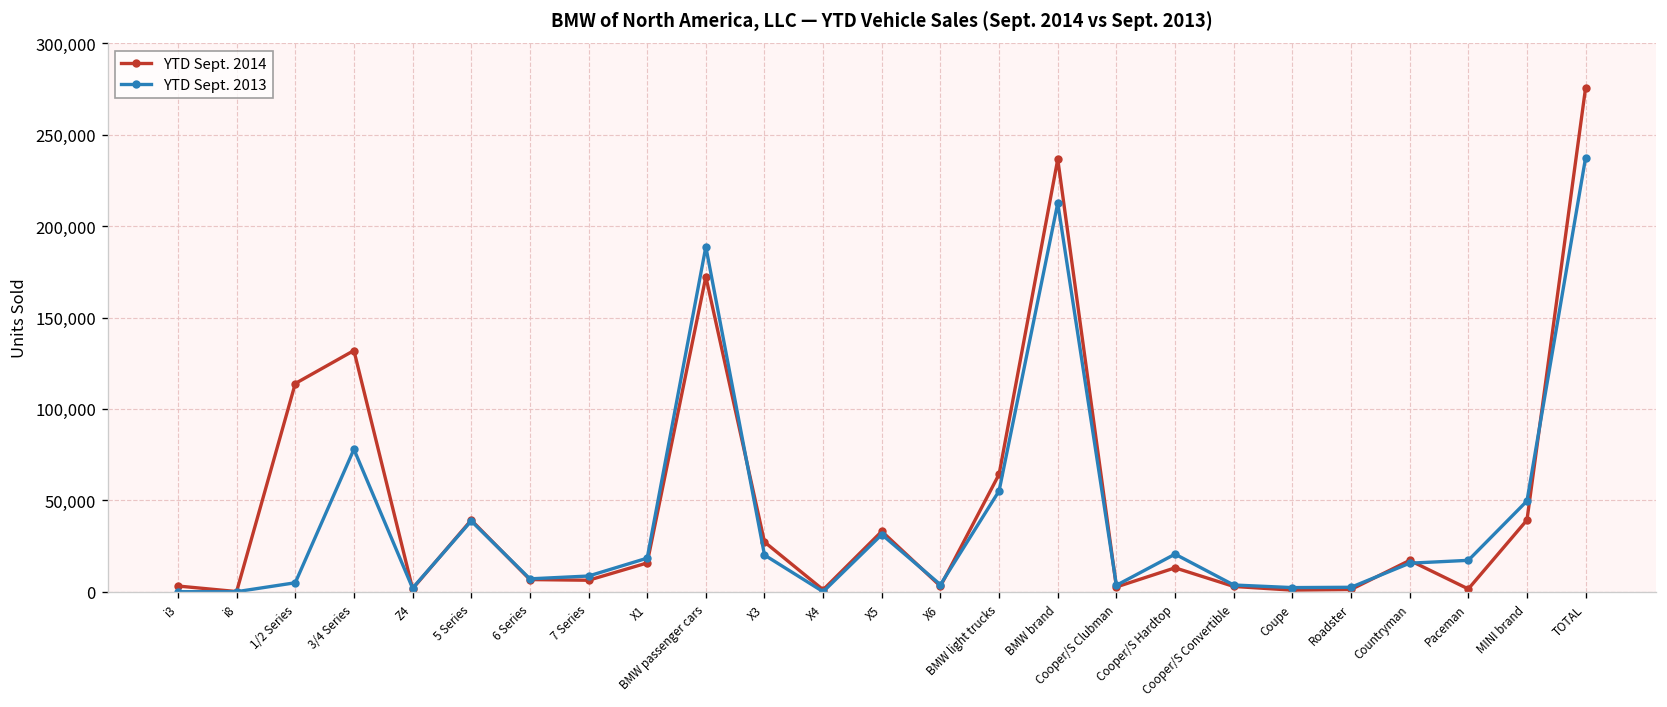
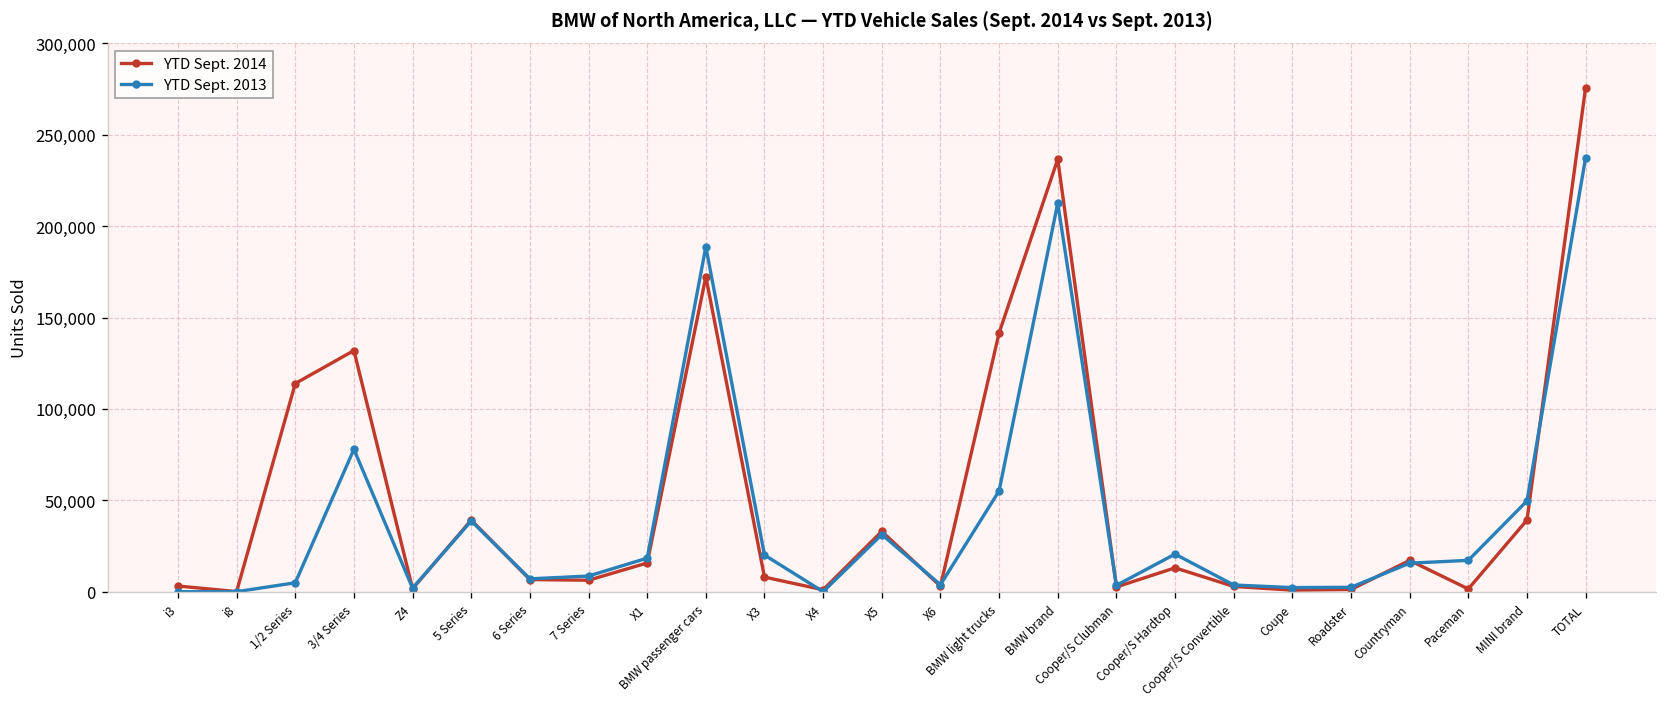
YTD Sept. 2014, X3: 27,000 -> 8,000
YTD Sept. 2014, BMW light trucks: 64,000 -> 142,000
